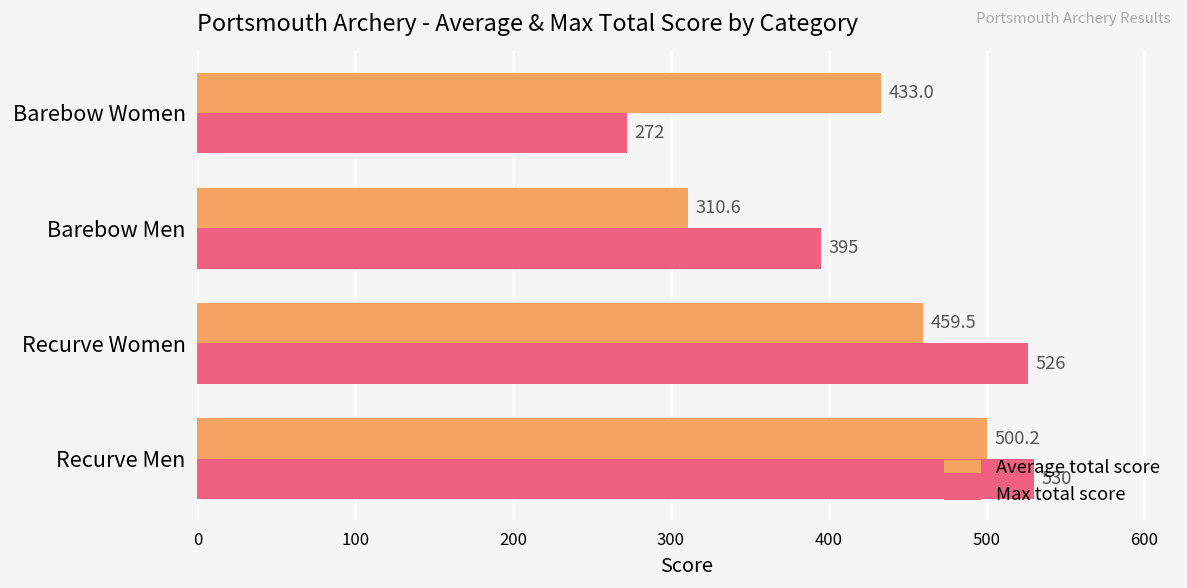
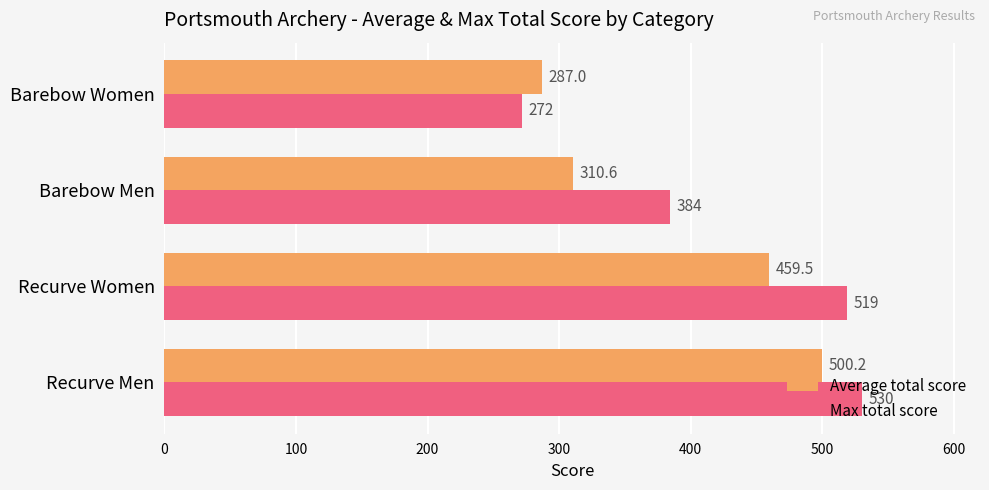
Average total score, Barebow Women: 433.0 -> 287.0
Max total score, Barebow Men: 395 -> 384
Max total score, Recurve Women: 526 -> 519
